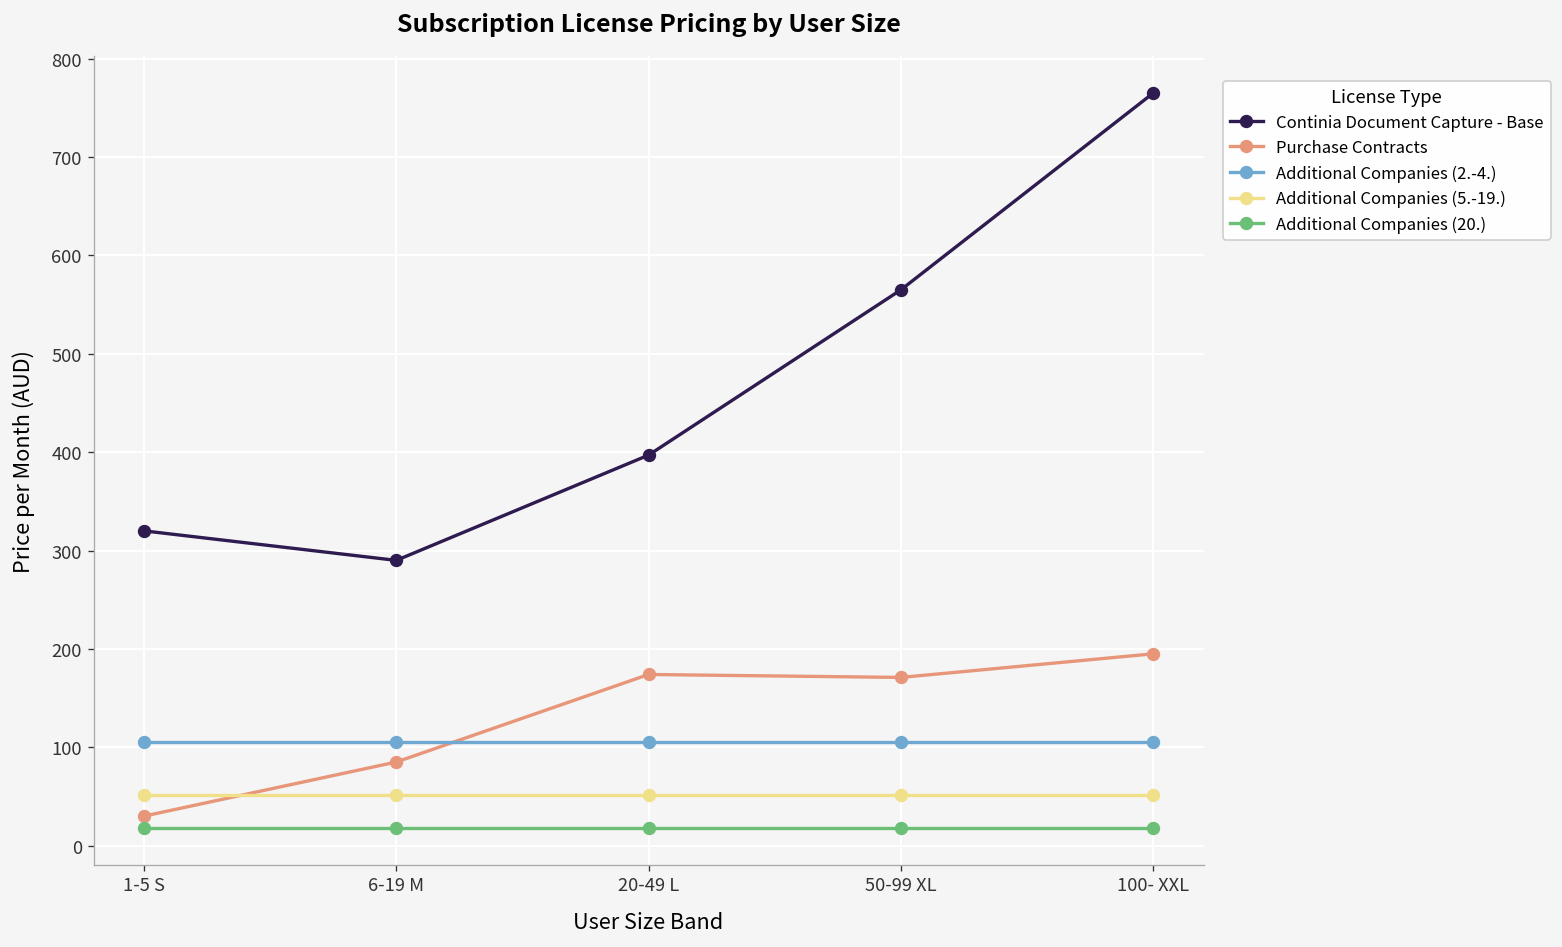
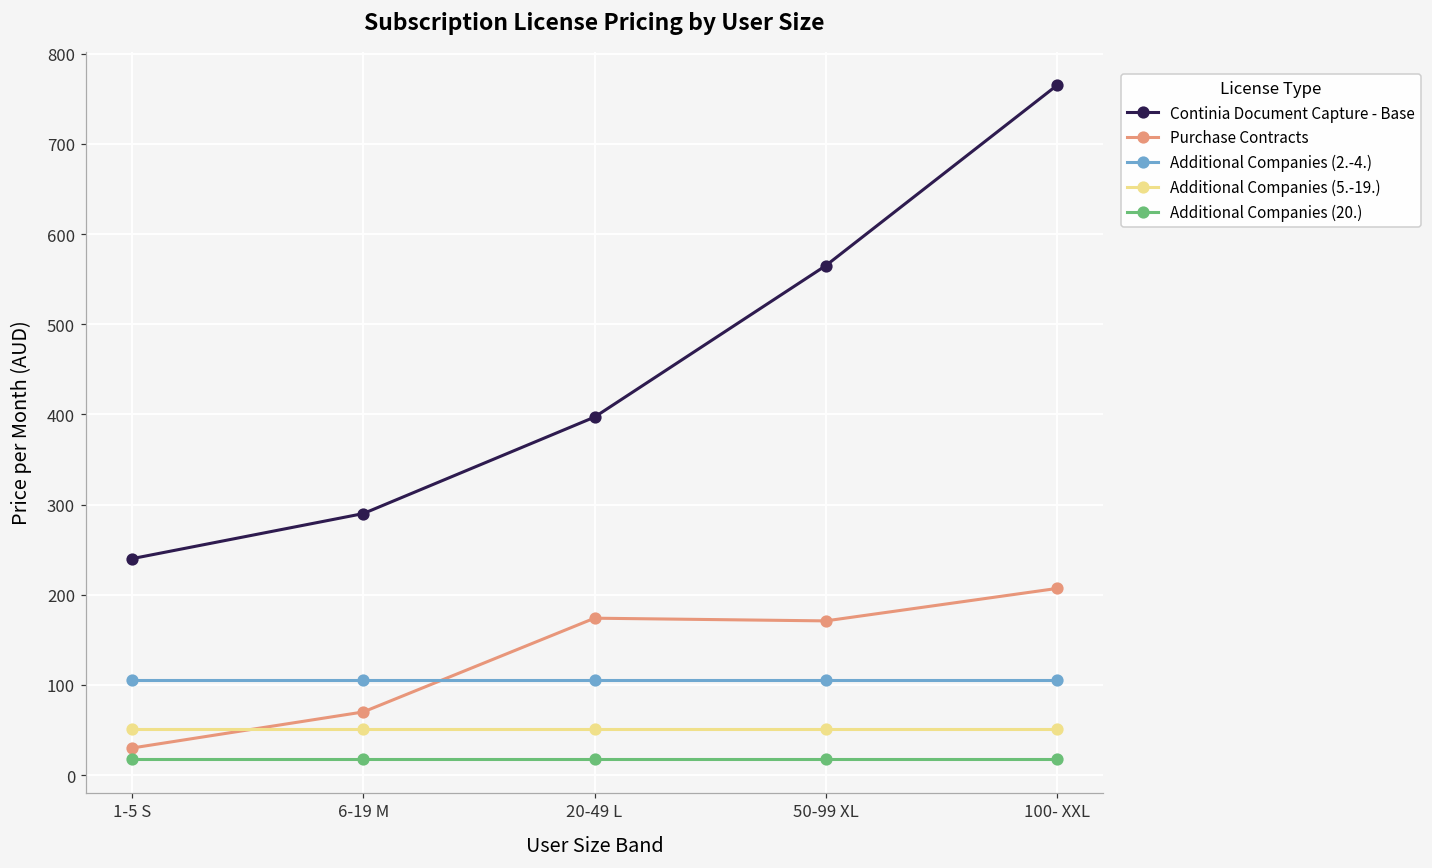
Continia Document Capture - Base, 1-5 S: 320 -> 240
Purchase Contracts, 6-19 M: 90 -> 70
Purchase Contracts, 100- XXL: 200 -> 210
